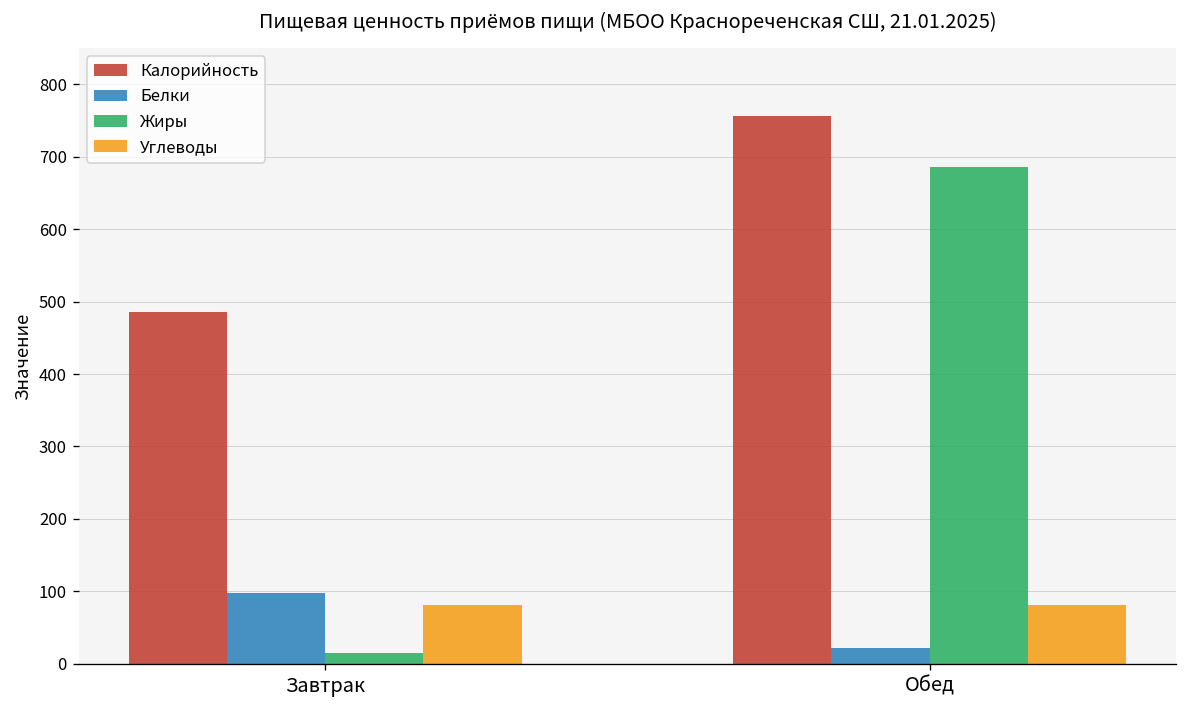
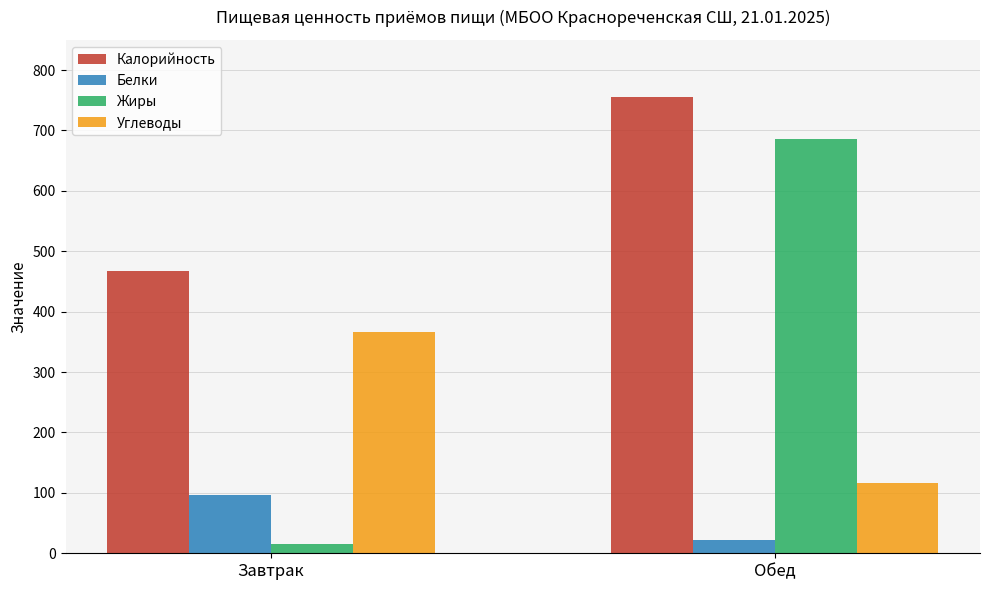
Калорийность, Завтрак: 490 -> 470
Углеводы, Завтрак: 80 -> 370
Углеводы, Обед: 80 -> 120
